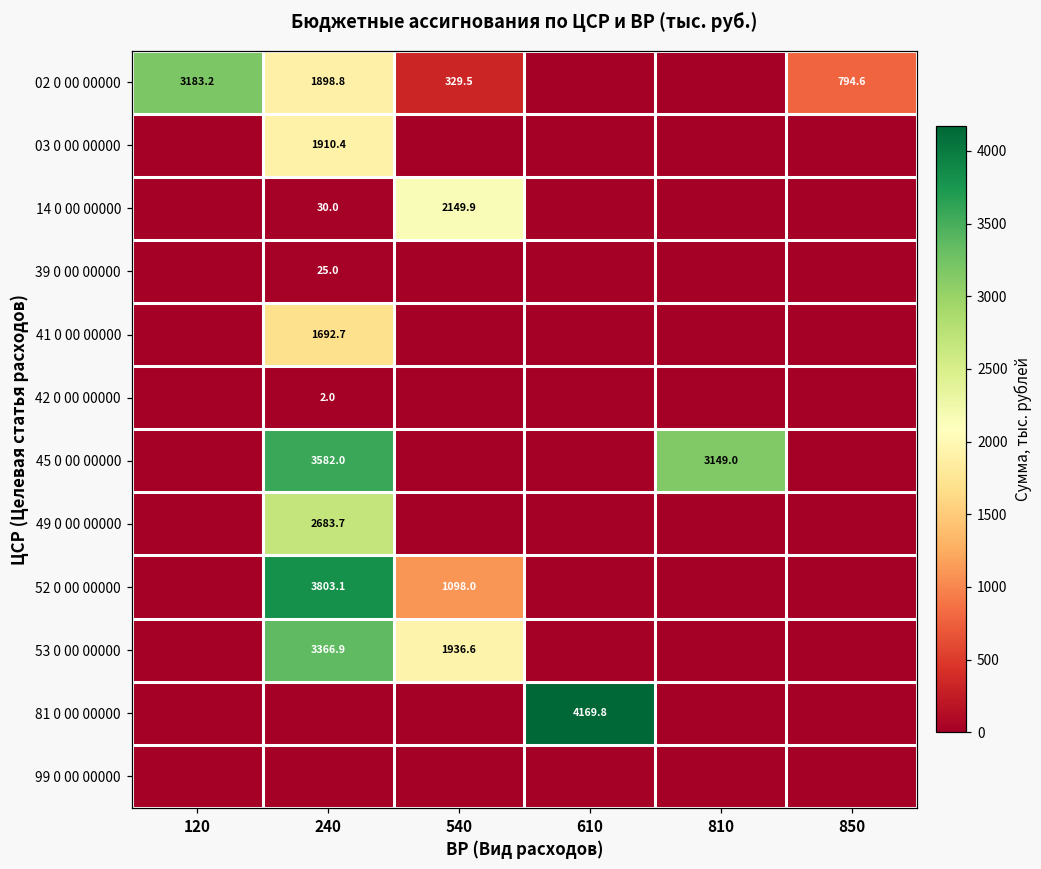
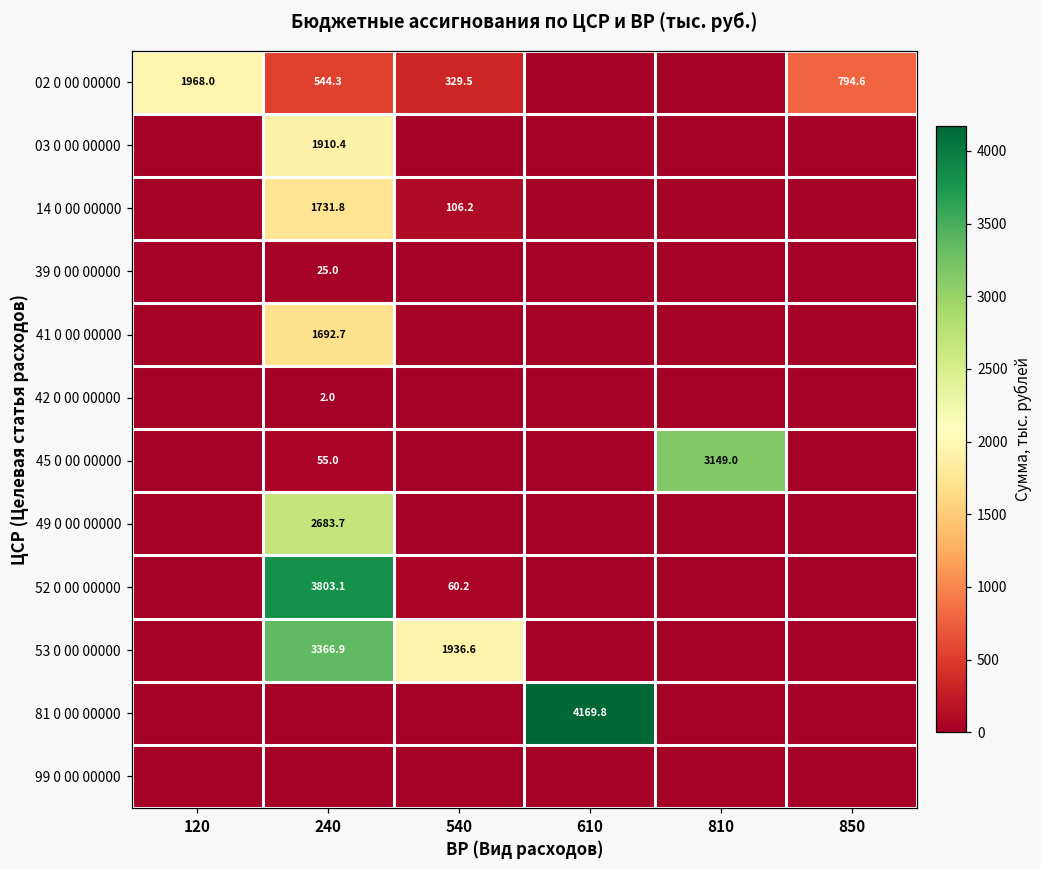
02 0 00 00000, 120: 3183.2 -> 1968.0
02 0 00 00000, 240: 1898.8 -> 544.3
14 0 00 00000, 240: 30.0 -> 1731.8
14 0 00 00000, 540: 2149.9 -> 106.2
45 0 00 00000, 240: 3582.0 -> 55.0
52 0 00 00000, 540: 1098.0 -> 60.2
